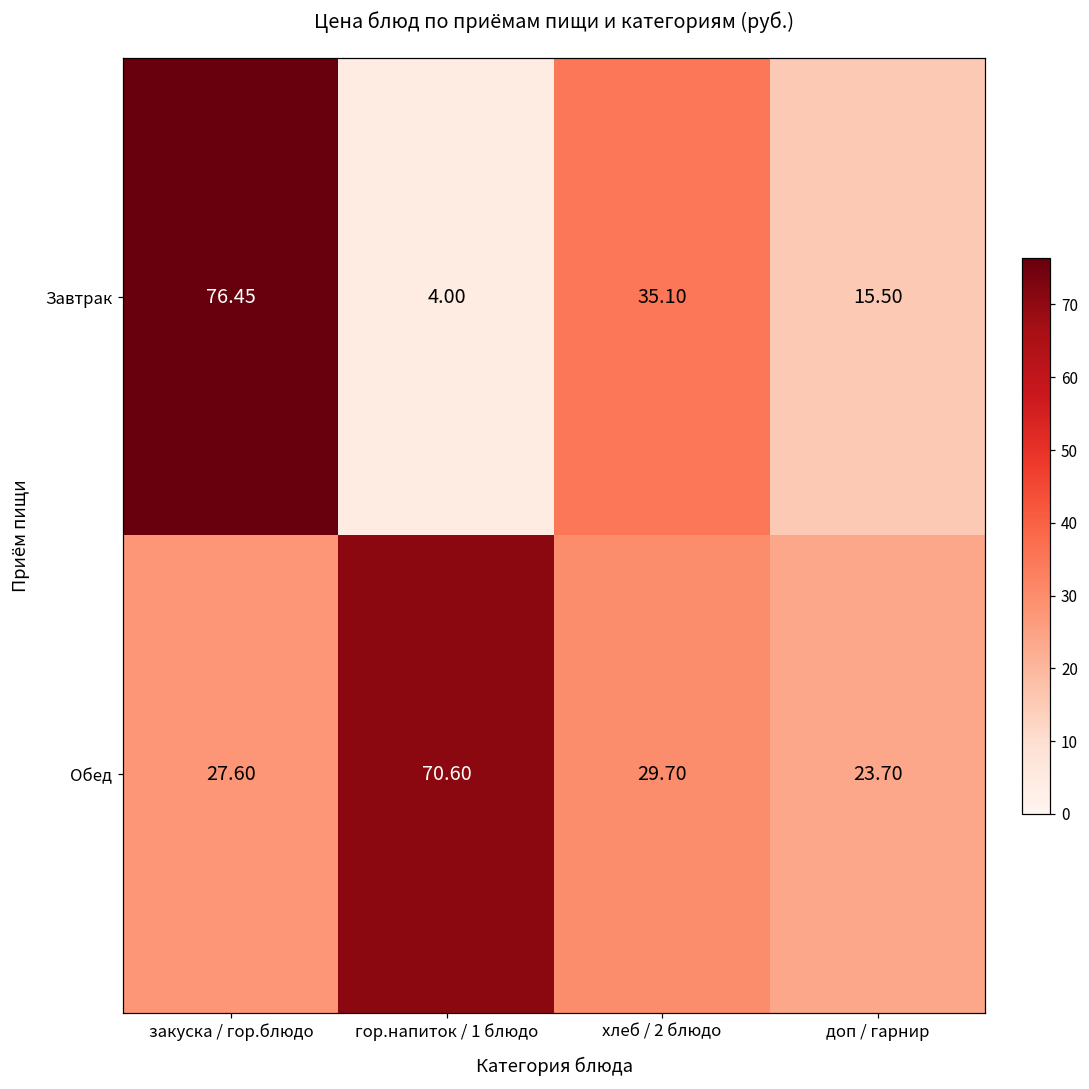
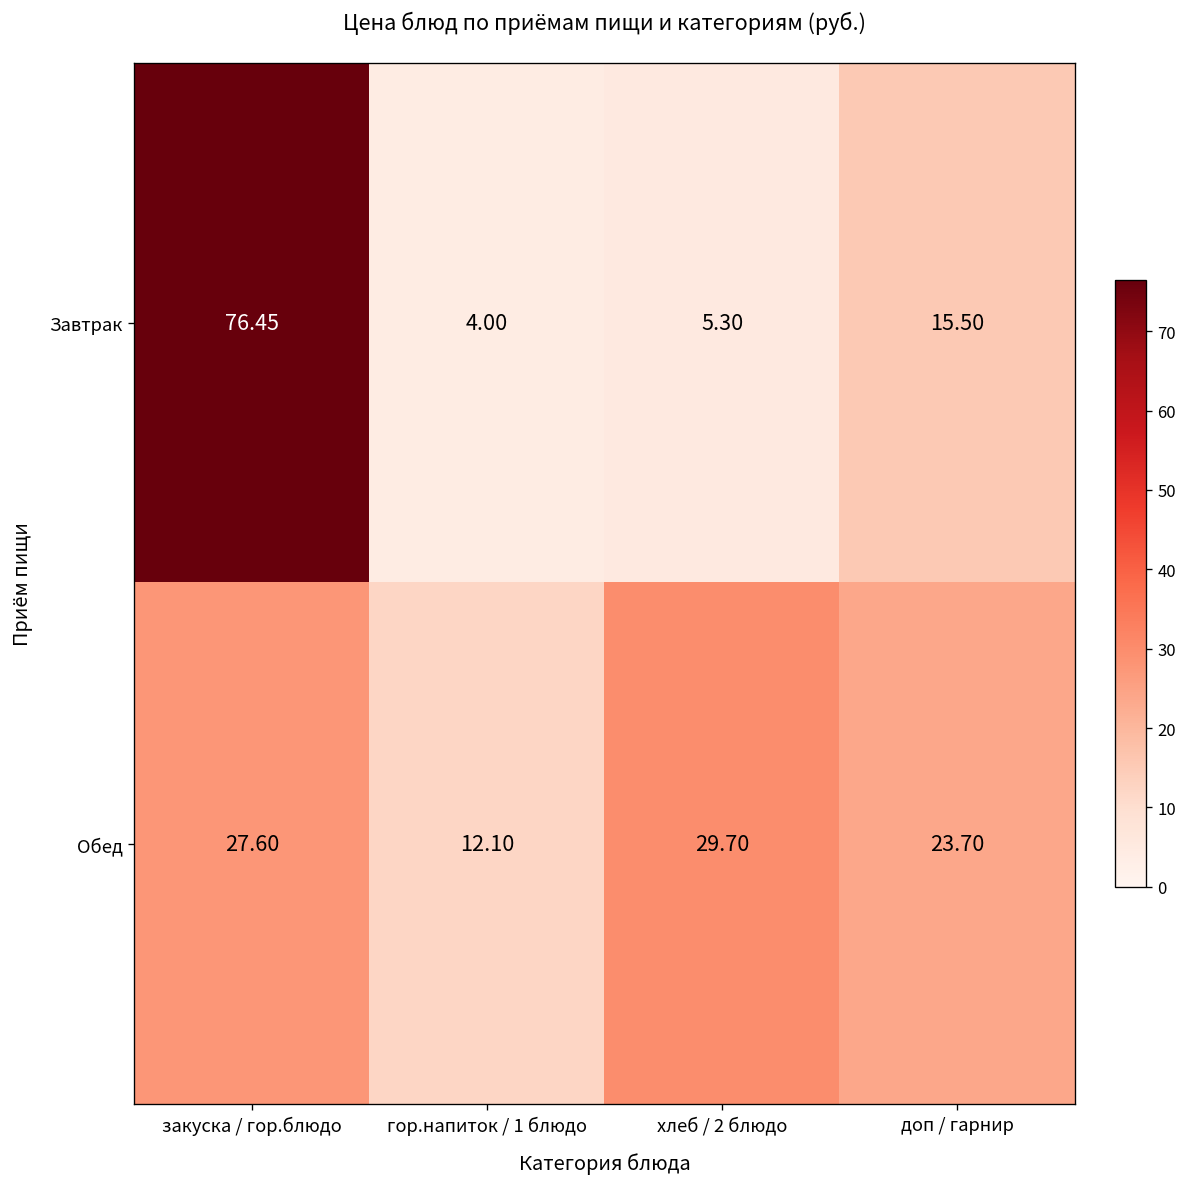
Завтрак, хлеб / 2 блюдо: 35.10 -> 5.30
Обед, гор.напиток / 1 блюдо: 70.60 -> 12.10
